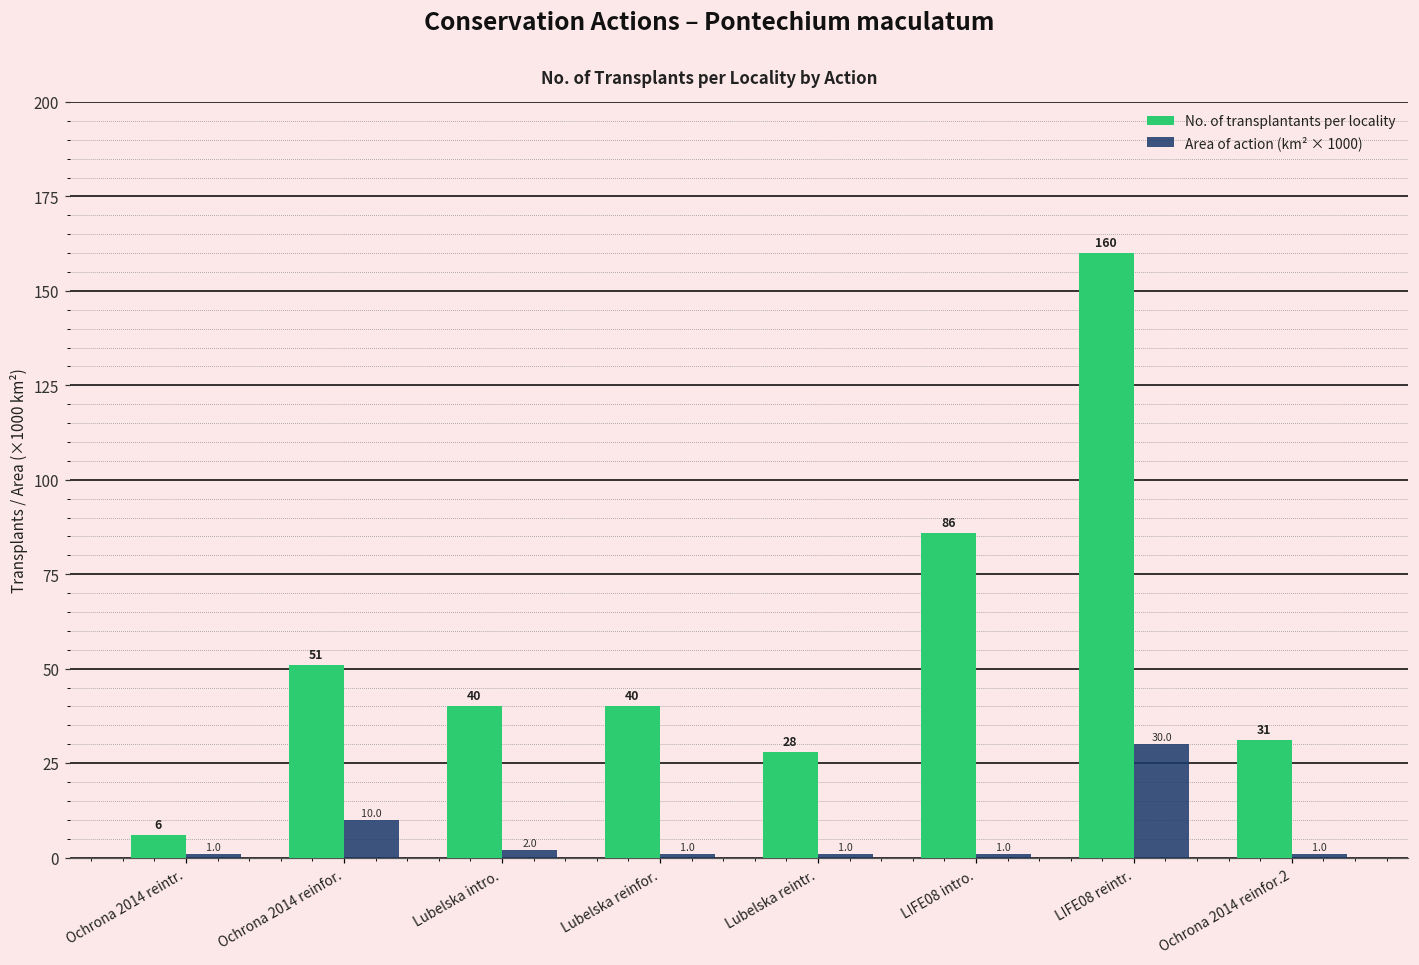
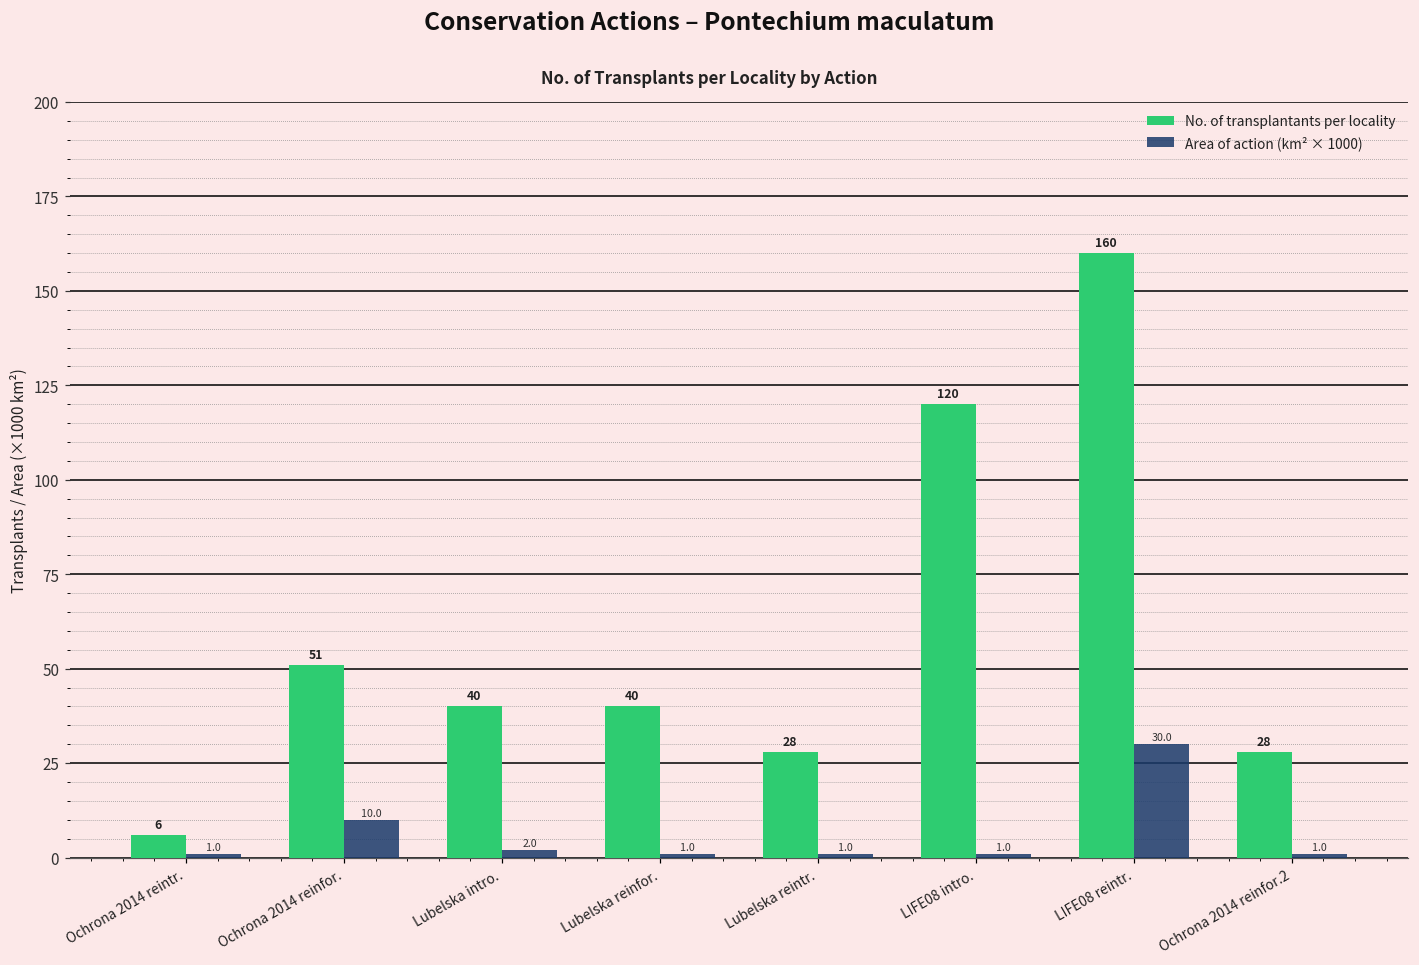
No. of transplantants per locality, LIFE08 intro.: 86 -> 120
No. of transplantants per locality, Ochrona 2014 reinfor.2: 31 -> 28
